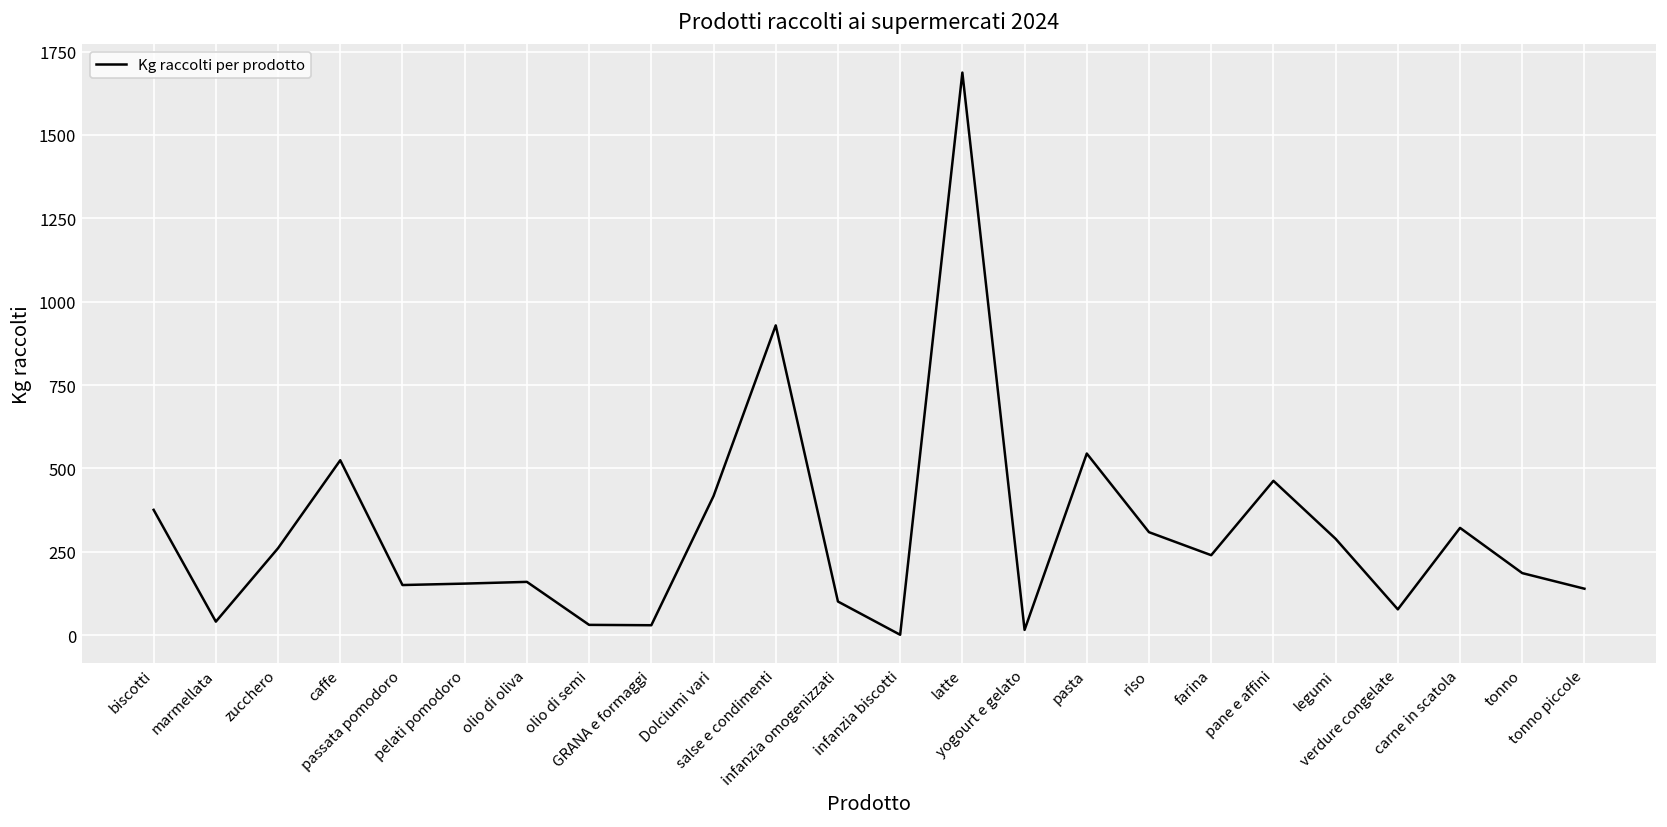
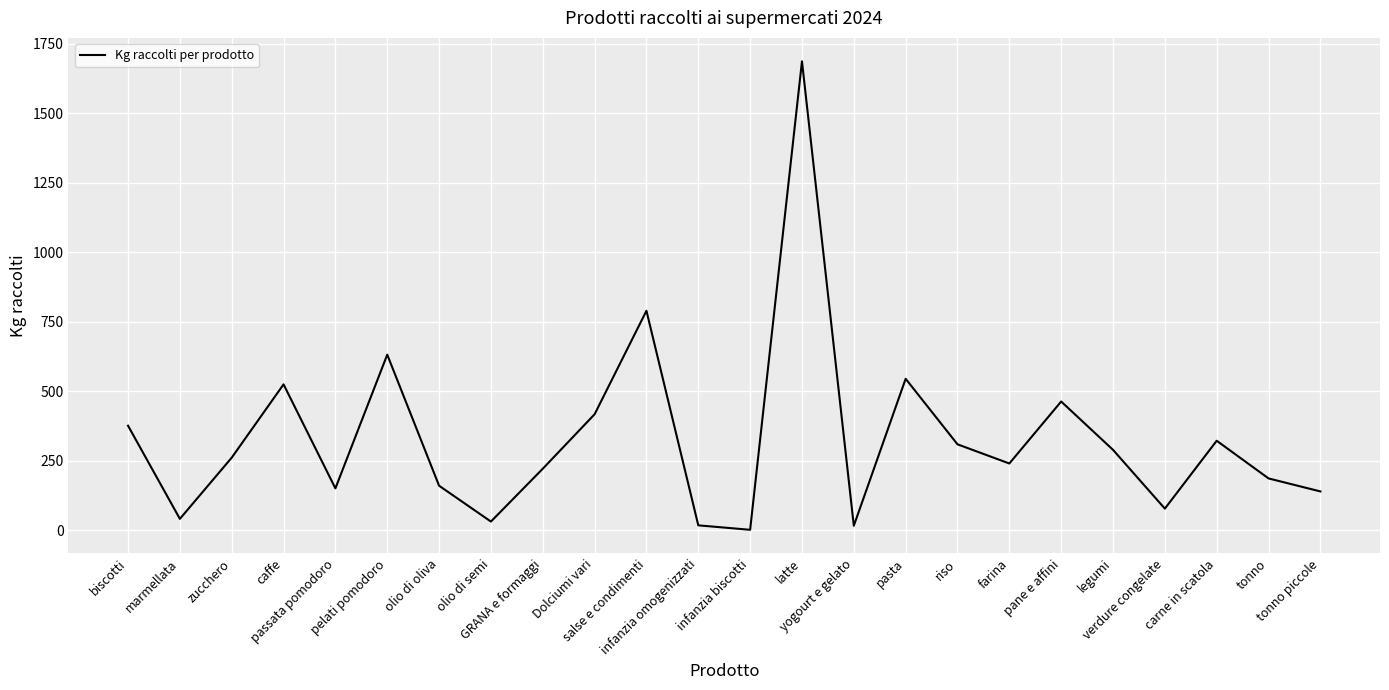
pelati pomodoro: 150 -> 630
GRANA e formaggi: 30 -> 220
salse e condimenti: 930 -> 790
infanzia omogenizzati: 100 -> 20
